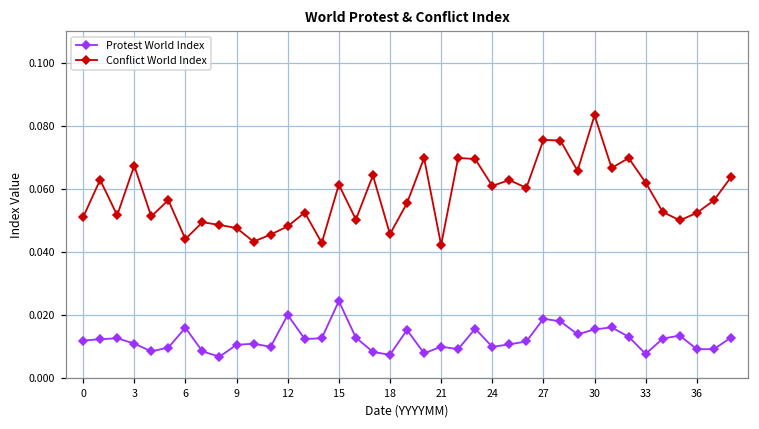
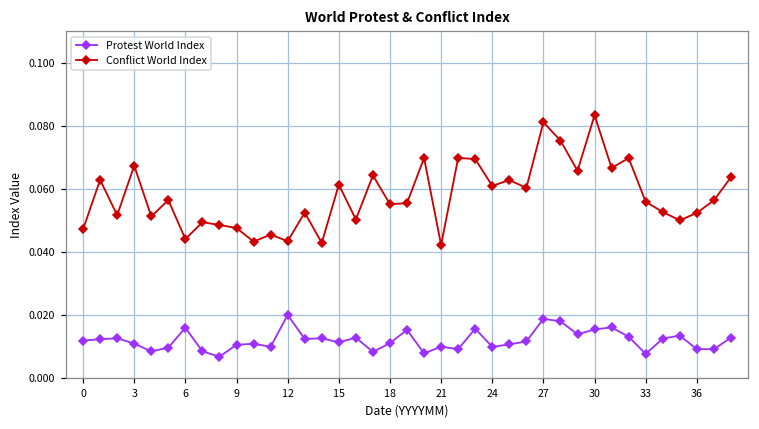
Conflict World Index, 0: 0.051 -> 0.047
Conflict World Index, 12: 0.048 -> 0.043
Protest World Index, 15: 0.024 -> 0.011
Protest World Index, 18: 0.007 -> 0.011
Conflict World Index, 18: 0.046 -> 0.055
Conflict World Index, 27: 0.076 -> 0.081
Conflict World Index, 33: 0.062 -> 0.056
